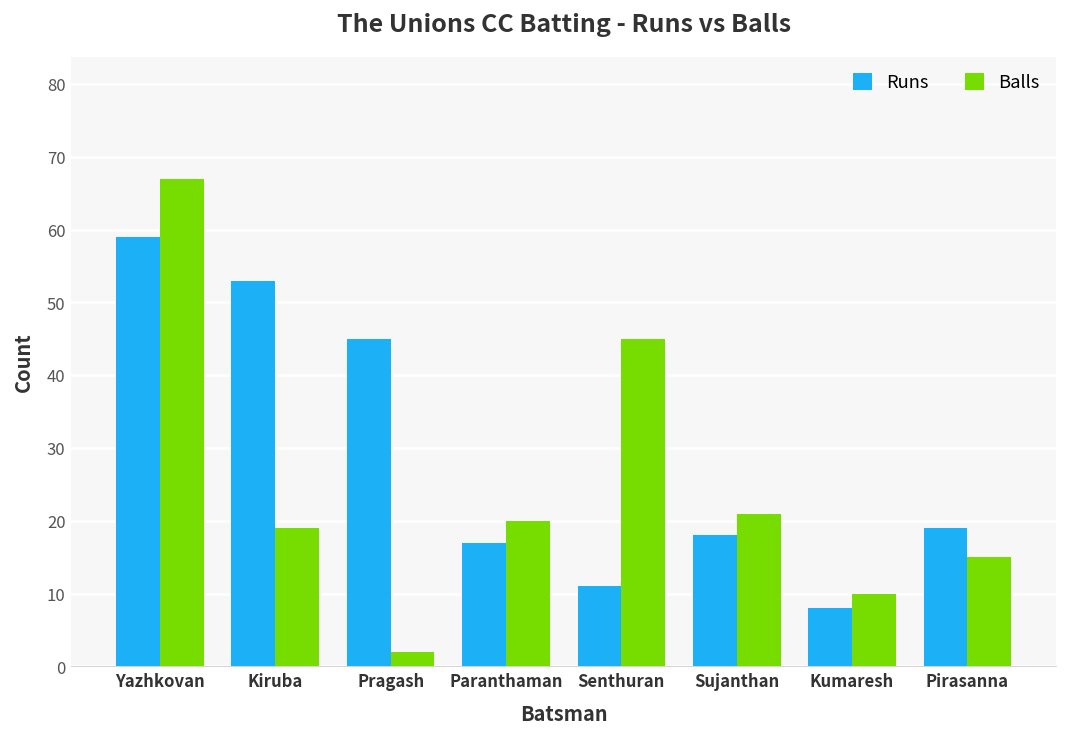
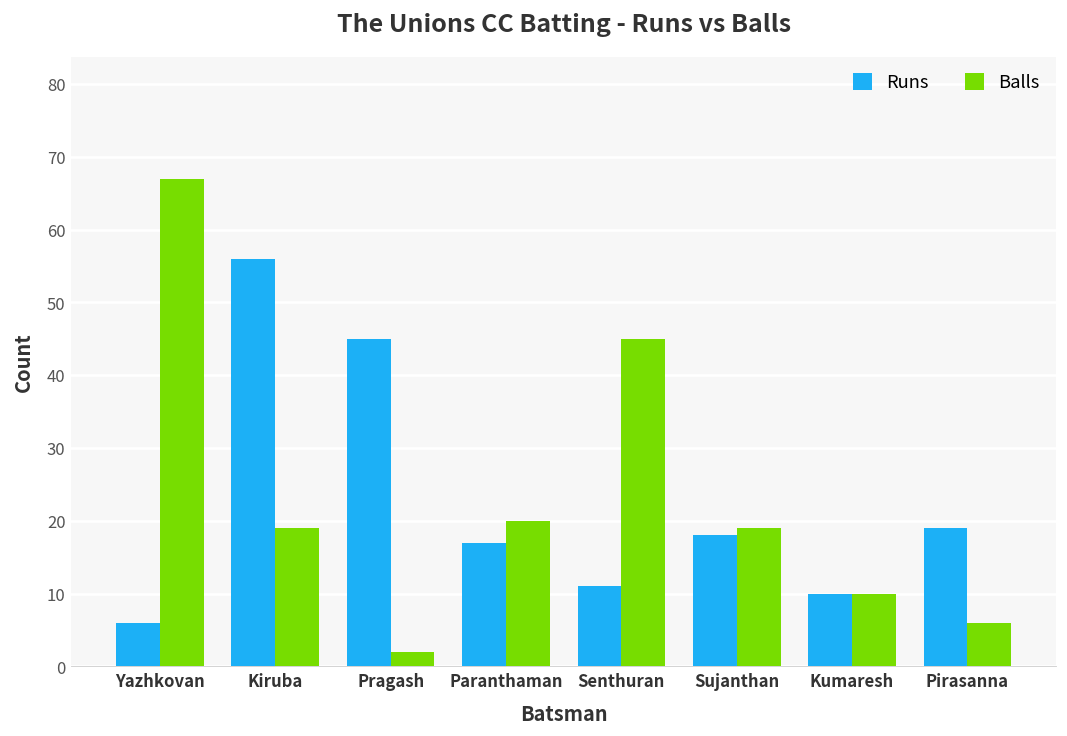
Runs, Yazhkovan: 59 -> 6
Runs, Kiruba: 53 -> 56
Balls, Sujanthan: 21 -> 19
Runs, Kumaresh: 8 -> 10
Balls, Pirasanna: 15 -> 6
